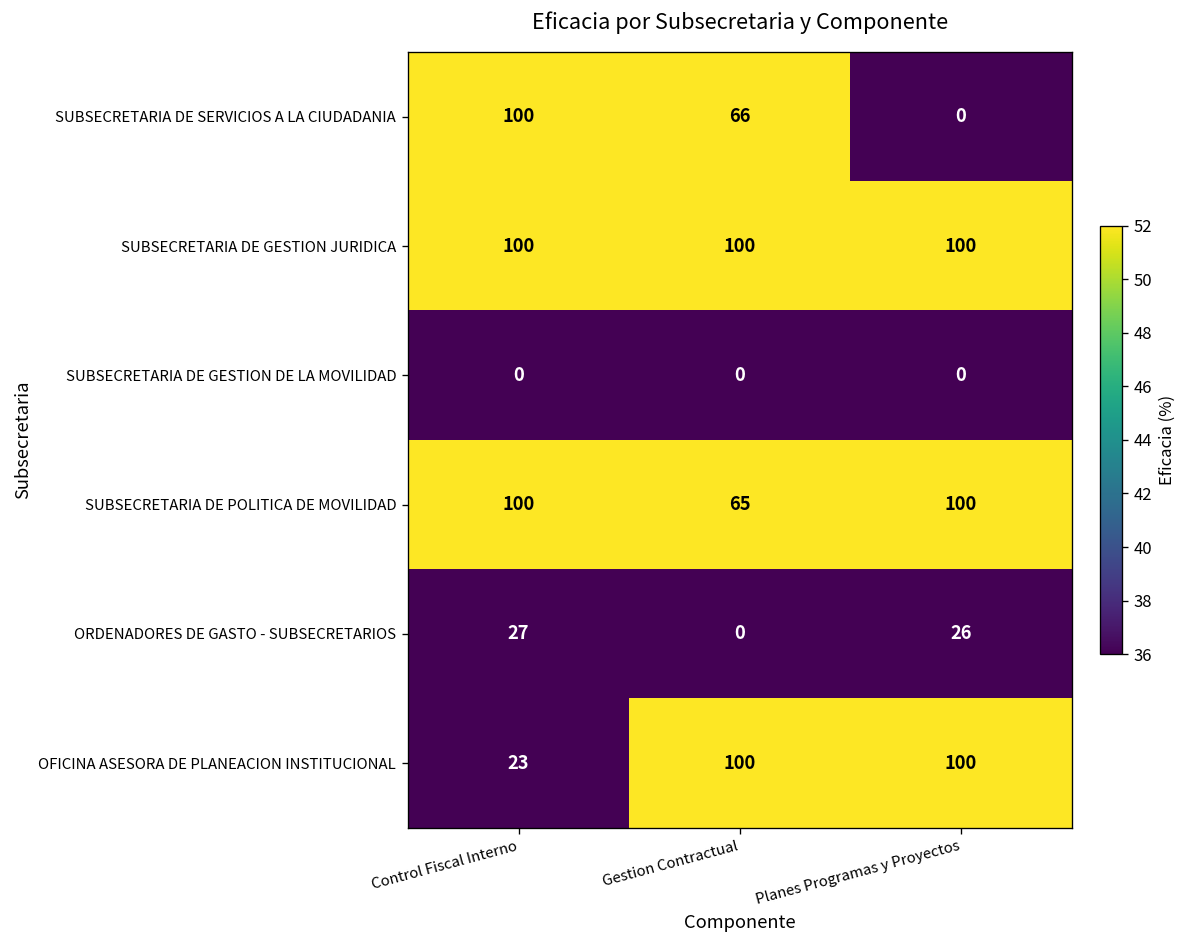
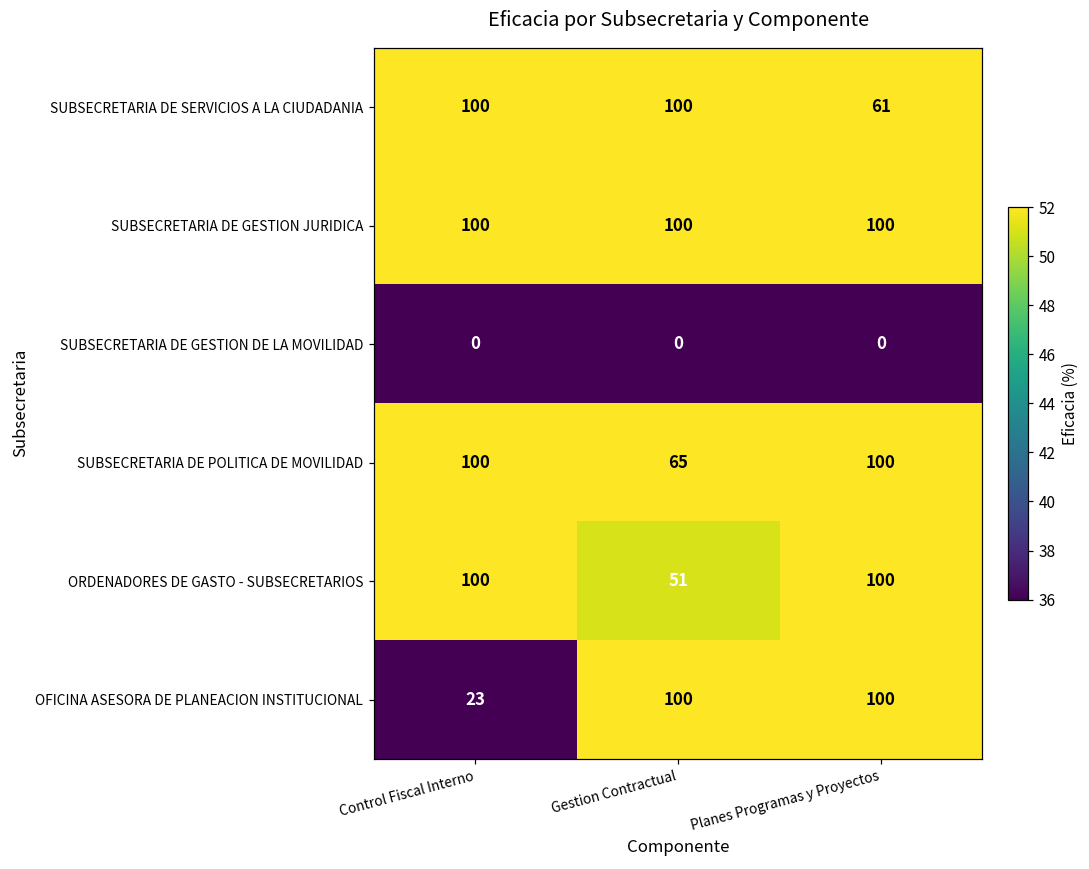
SUBSECRETARIA DE SERVICIOS A LA CIUDADANIA, Gestion Contractual: 66 -> 100
SUBSECRETARIA DE SERVICIOS A LA CIUDADANIA, Planes Programas y Proyectos: 0 -> 61
ORDENADORES DE GASTO - SUBSECRETARIOS, Control Fiscal Interno: 27 -> 100
ORDENADORES DE GASTO - SUBSECRETARIOS, Gestion Contractual: 0 -> 51
ORDENADORES DE GASTO - SUBSECRETARIOS, Planes Programas y Proyectos: 26 -> 100
